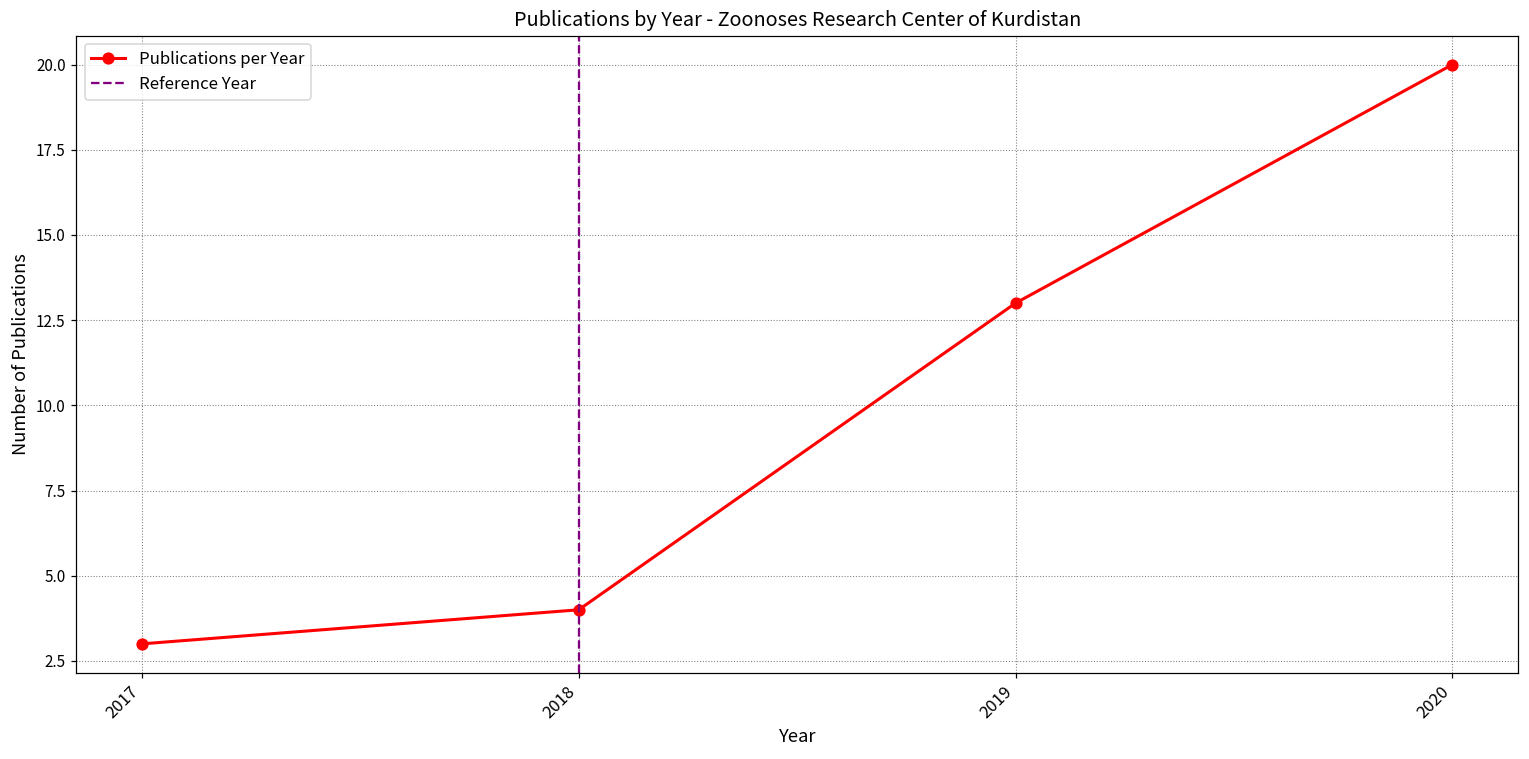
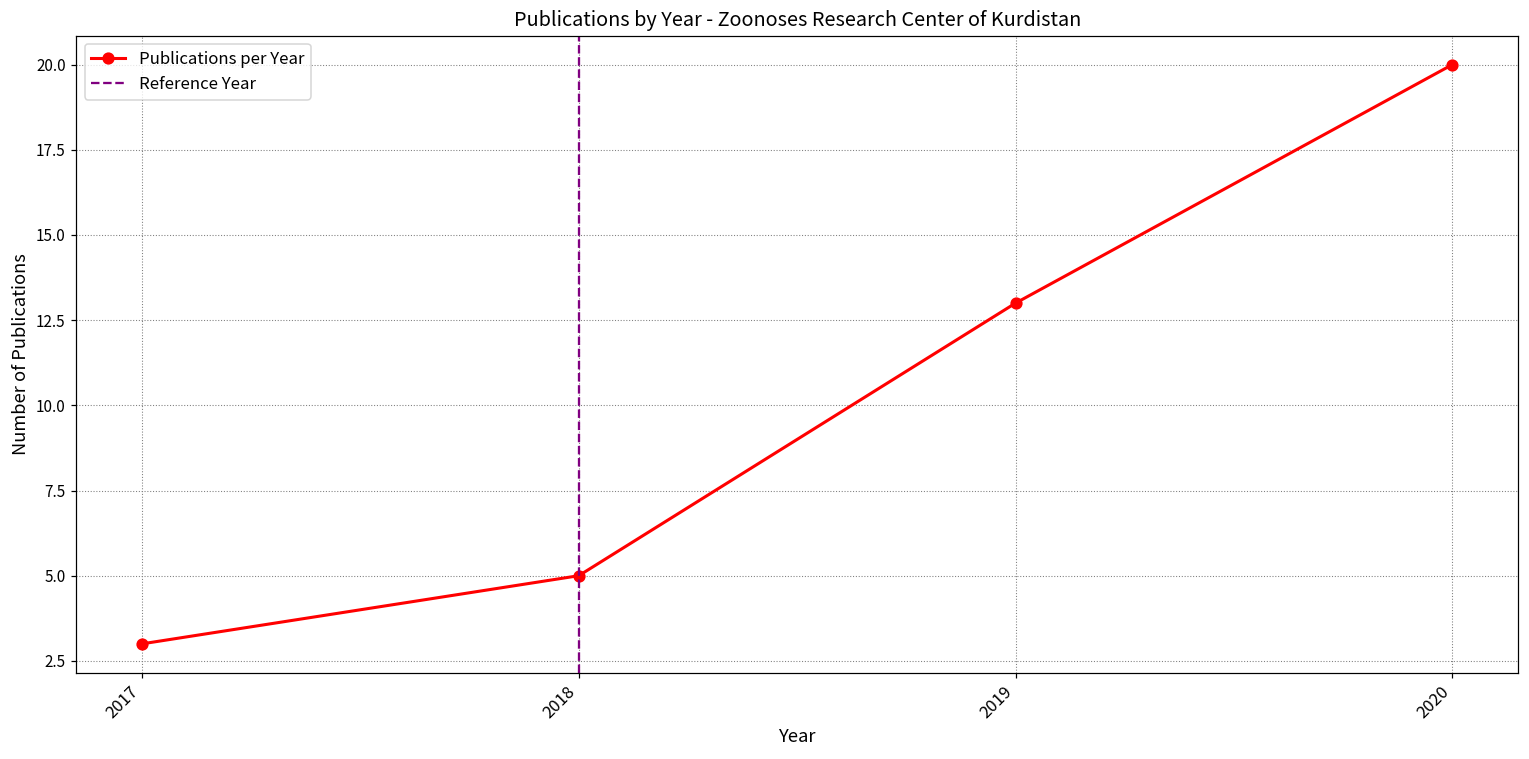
2018: 4 -> 5
